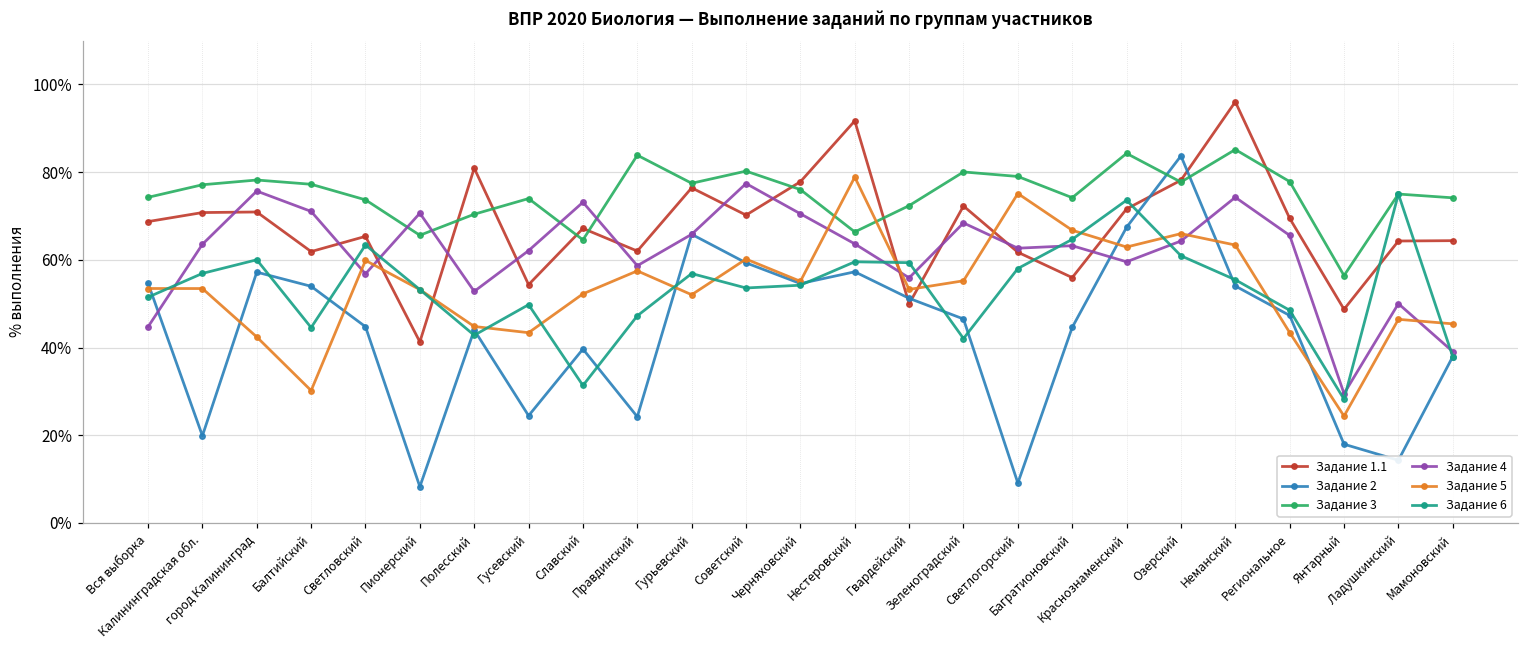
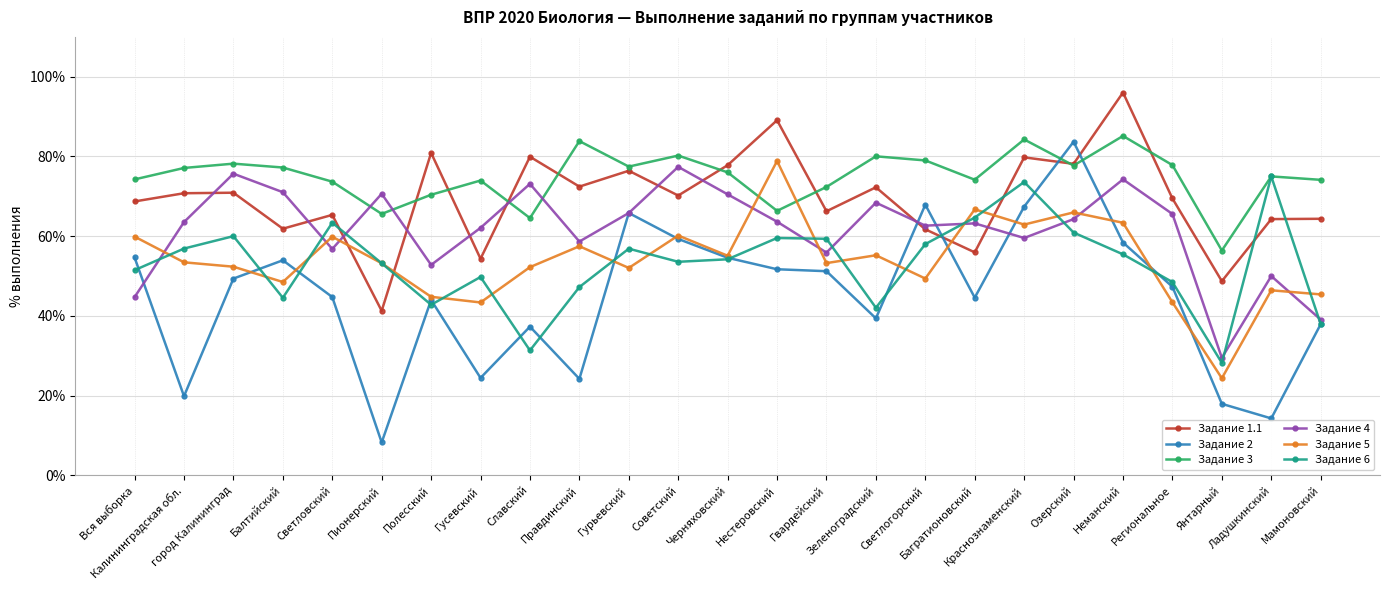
Задание 5, Вся выборка: 53% -> 60%
Задание 2, город Калининград: 57% -> 49%
Задание 5, город Калининград: 42% -> 52%
Задание 5, Балтийский: 30% -> 49%
Задание 1.1, Славский: 67% -> 80%
Задание 2, Славский: 40% -> 37%
Задание 1.1, Правдинский: 62% -> 72%
Задание 1.1, Нестеровский: 92% -> 89%
Задание 2, Нестеровский: 57% -> 52%
Задание 1.1, Гвардейский: 50% -> 66%
Задание 2, Зеленоградский: 47% -> 39%
Задание 2, Светлогорский: 9% -> 68%
Задание 5, Светлогорский: 75% -> 49%
Задание 1.1, Краснознаменский: 72% -> 80%
Задание 2, Неманский: 54% -> 58%
